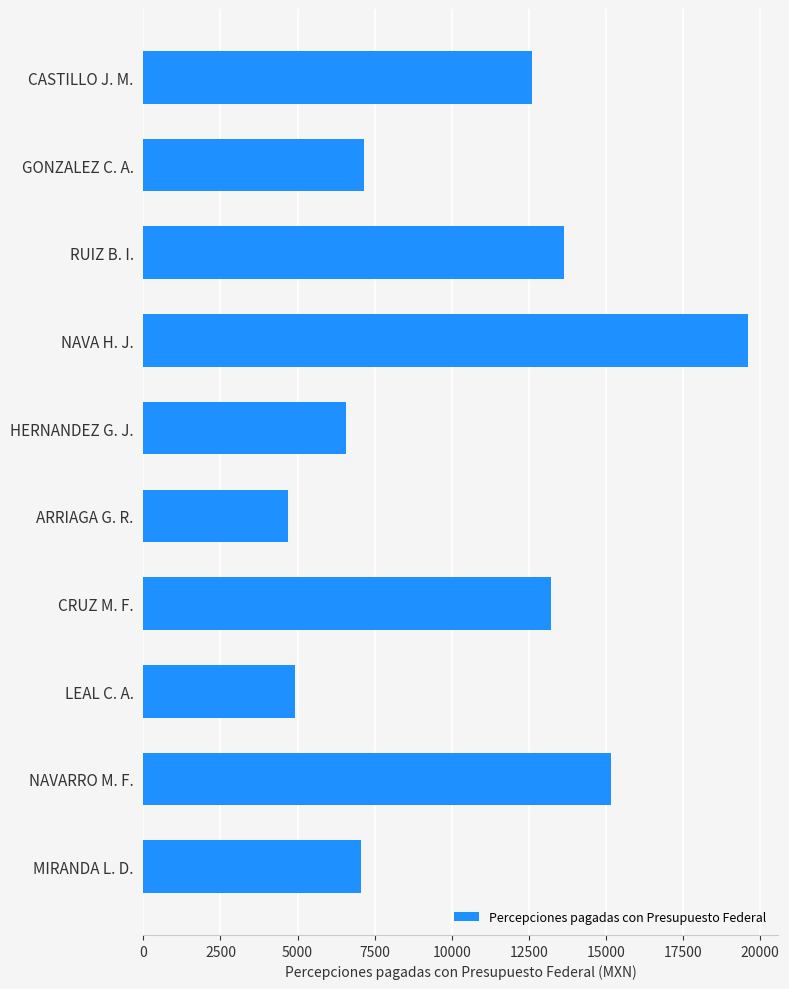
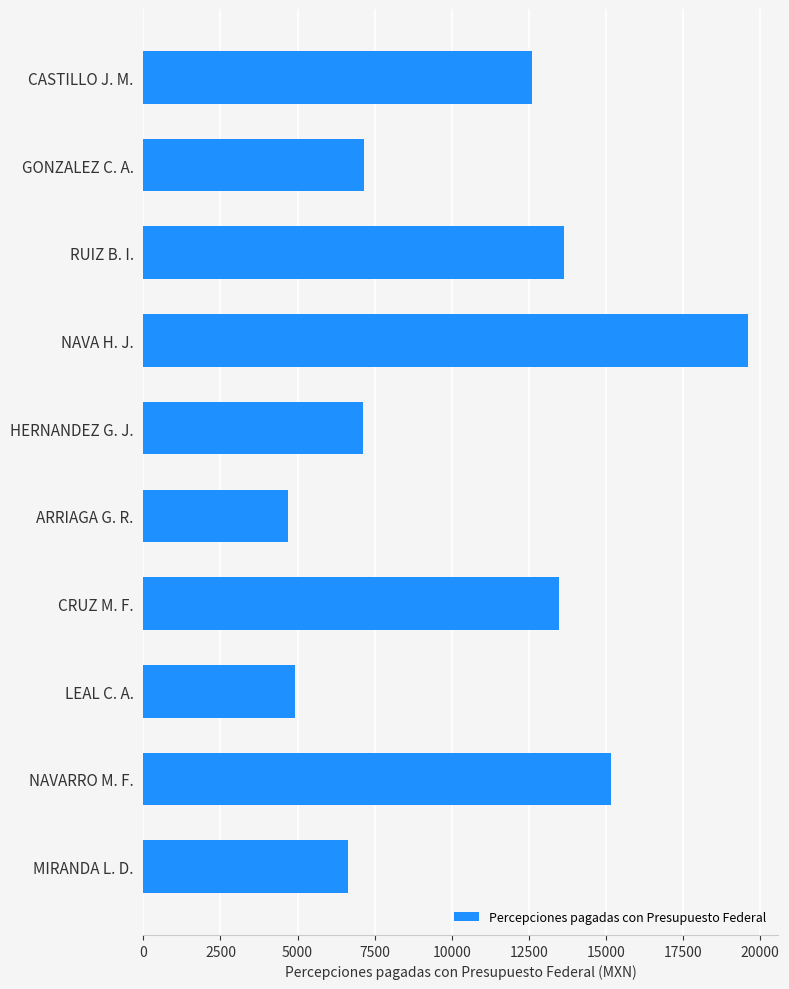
HERNANDEZ G. J.: 6600 -> 7100
CRUZ M. F.: 13200 -> 13500
MIRANDA L. D.: 7100 -> 6600
